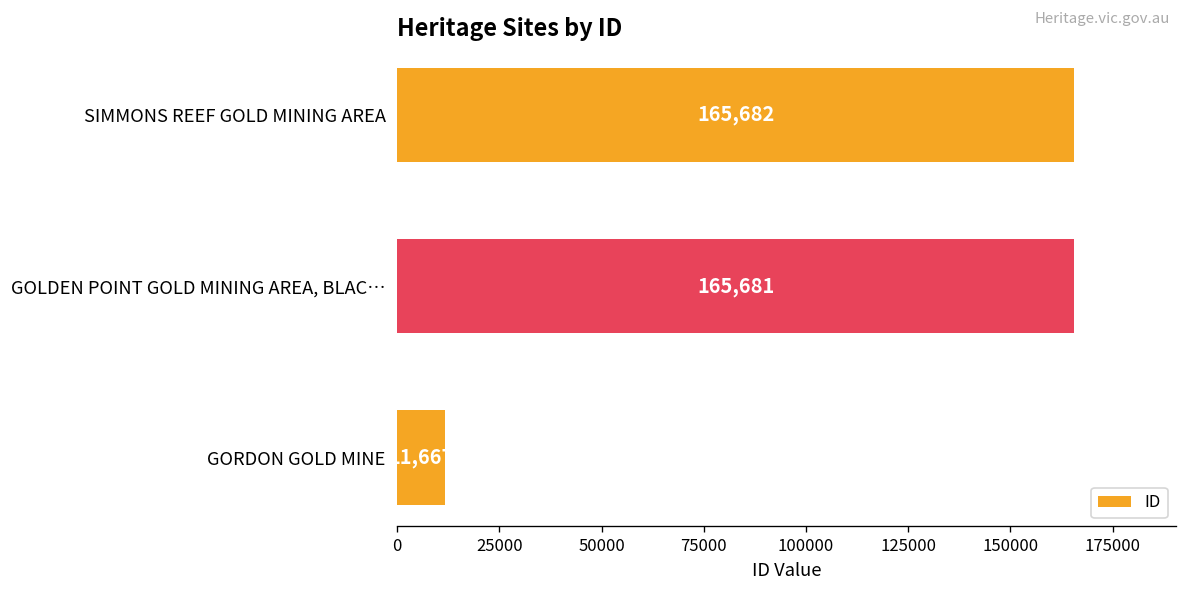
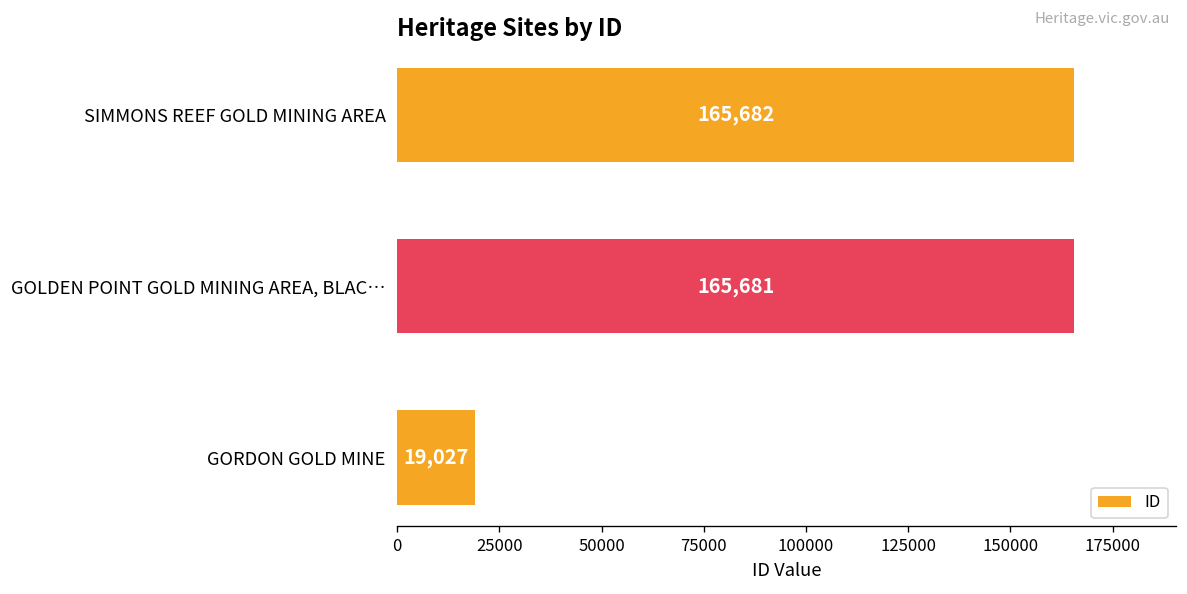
GORDON GOLD MINE: 11,667 -> 19,027
